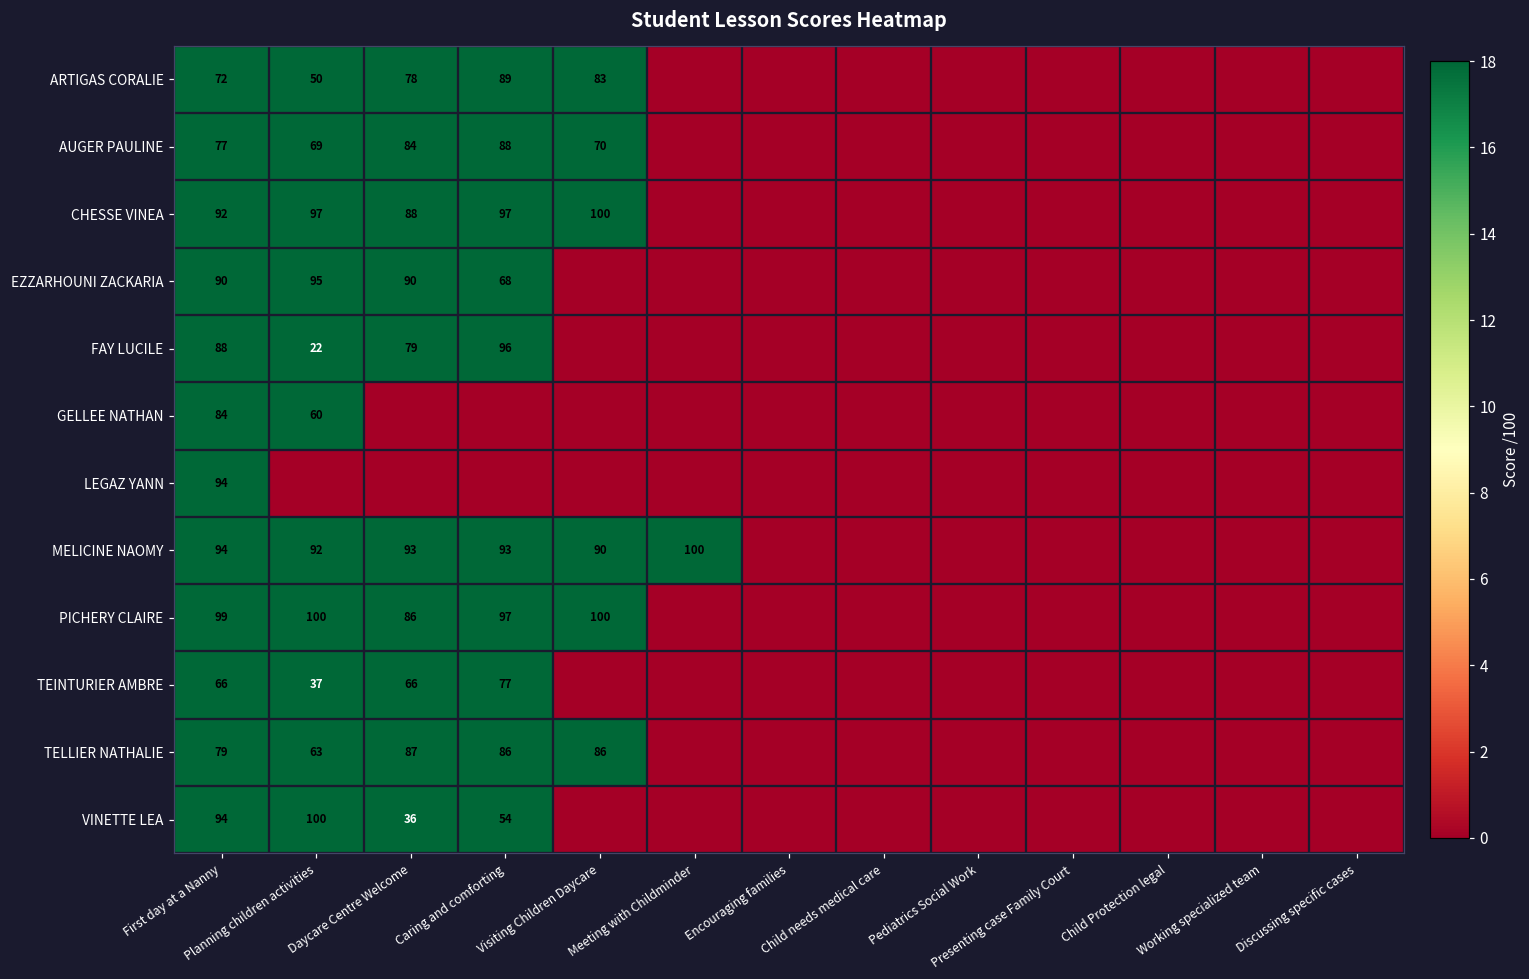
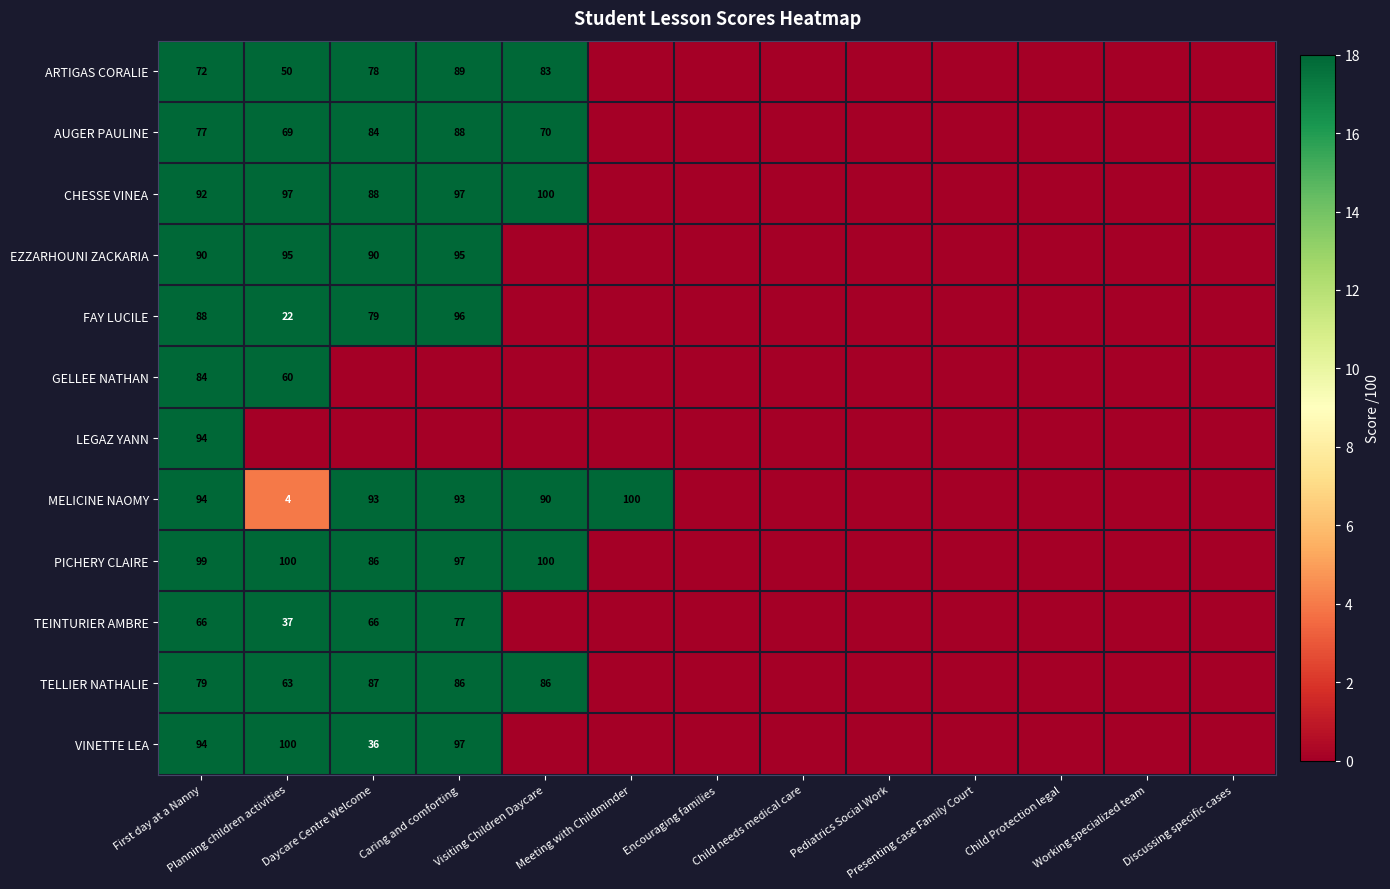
EZZARHOUNI ZACKARIA, Caring and comforting: 68 -> 95
MELICINE NAOMY, Planning children activities: 92 -> 4
VINETTE LEA, Caring and comforting: 54 -> 97
